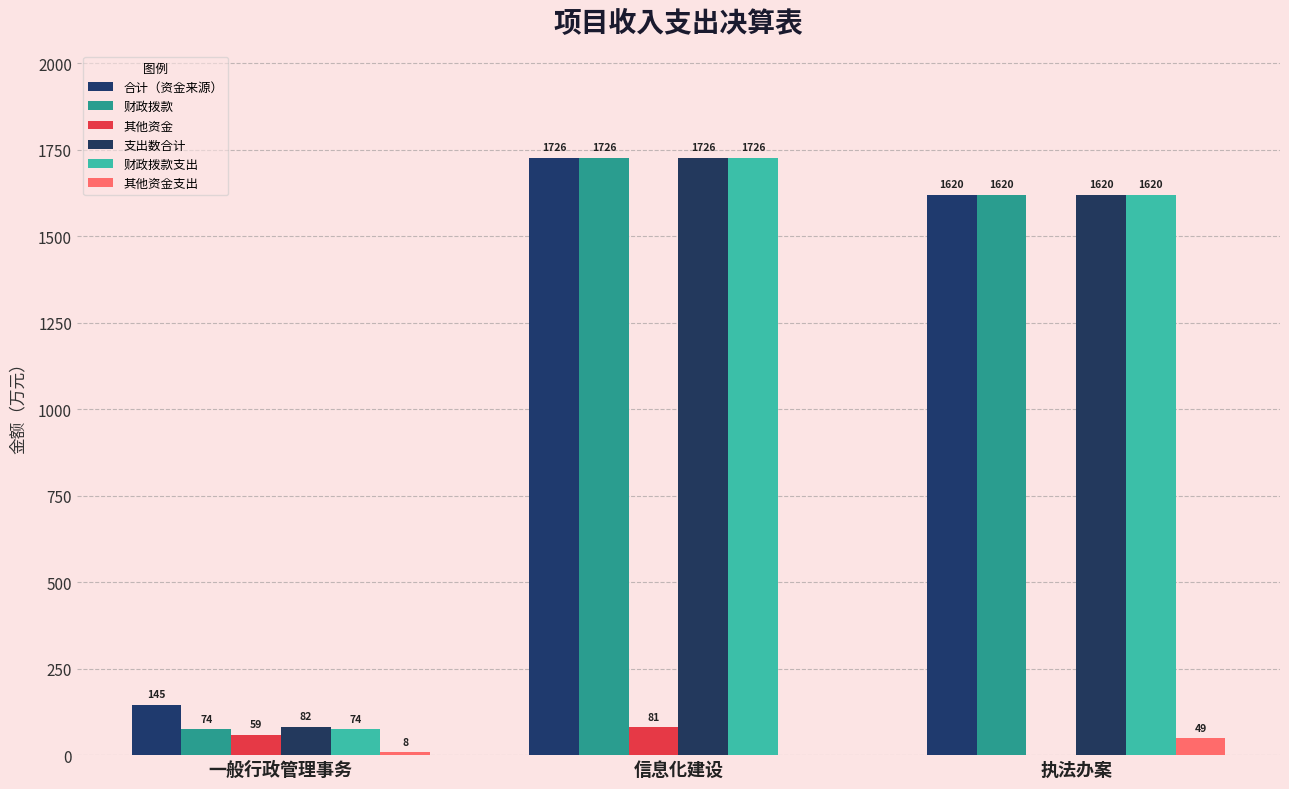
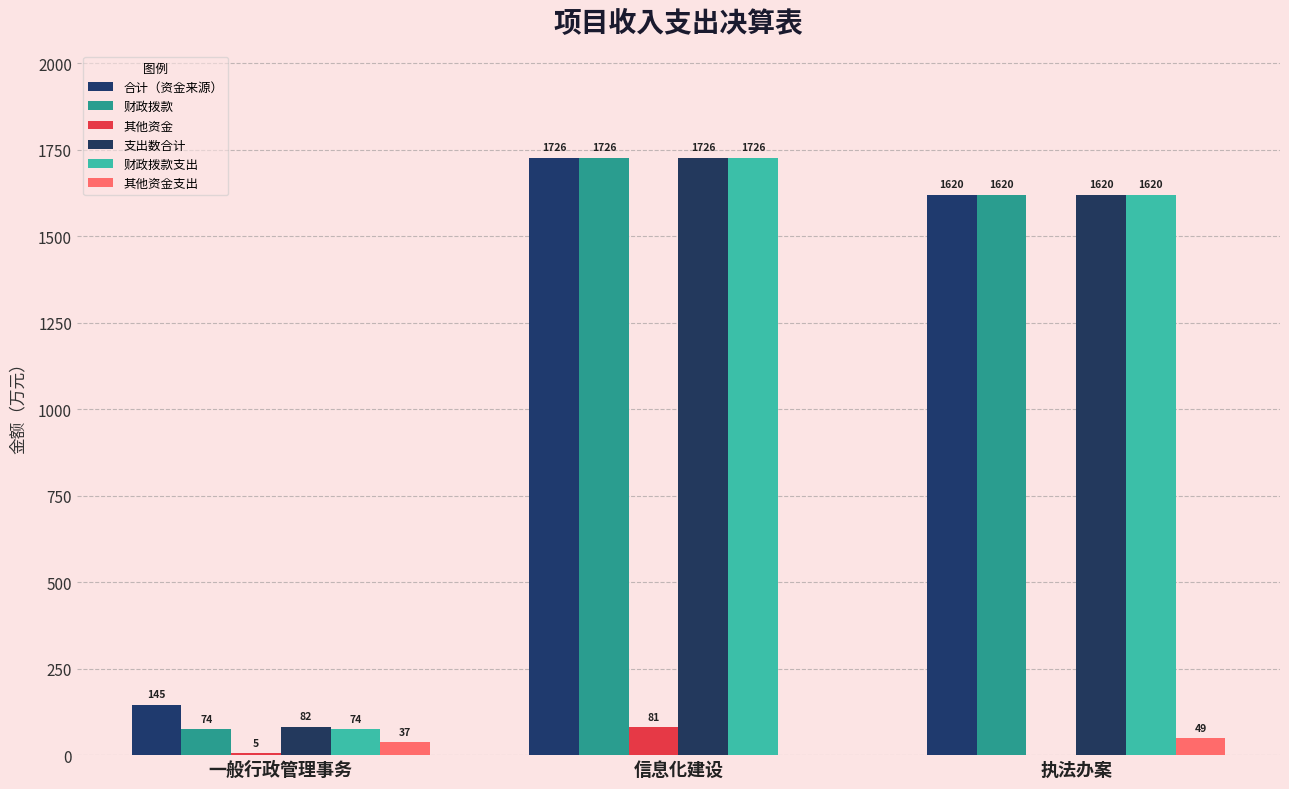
其他资金, 一般行政管理事务: 59 -> 5
其他资金支出, 一般行政管理事务: 8 -> 37
